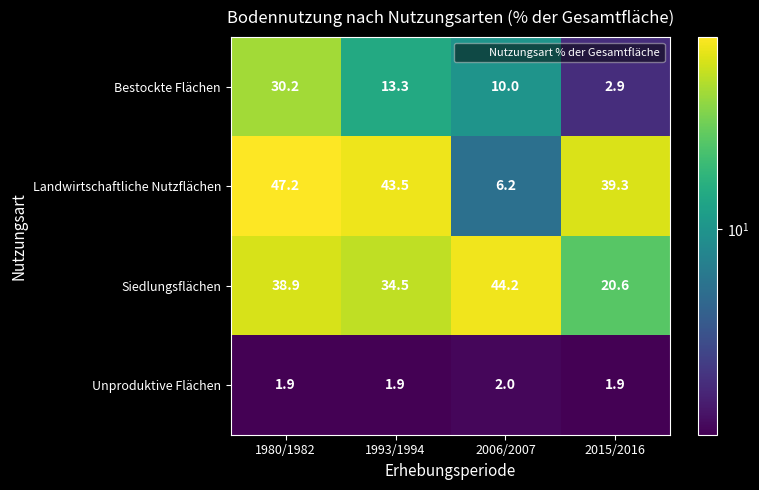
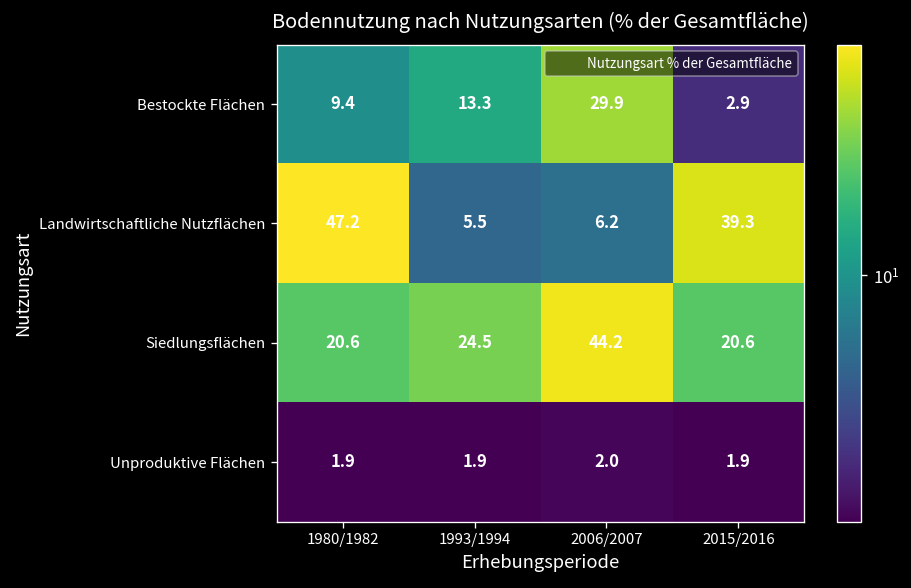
Bestockte Flächen, 1980/1982: 30.2 -> 9.4
Bestockte Flächen, 2006/2007: 10.0 -> 29.9
Landwirtschaftliche Nutzflächen, 1993/1994: 43.5 -> 5.5
Siedlungsflächen, 1980/1982: 38.9 -> 20.6
Siedlungsflächen, 1993/1994: 34.5 -> 24.5
